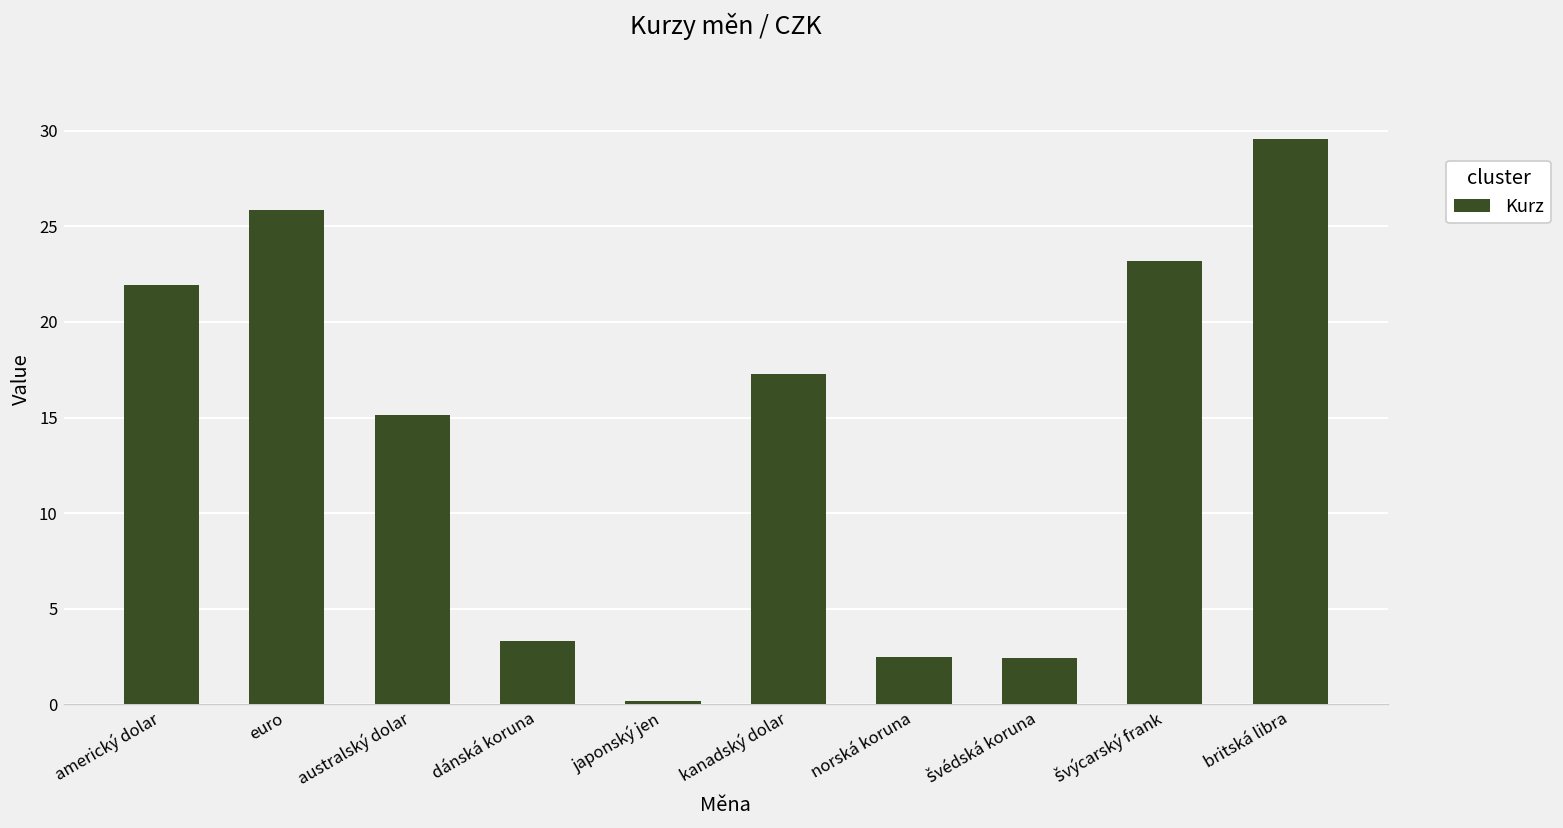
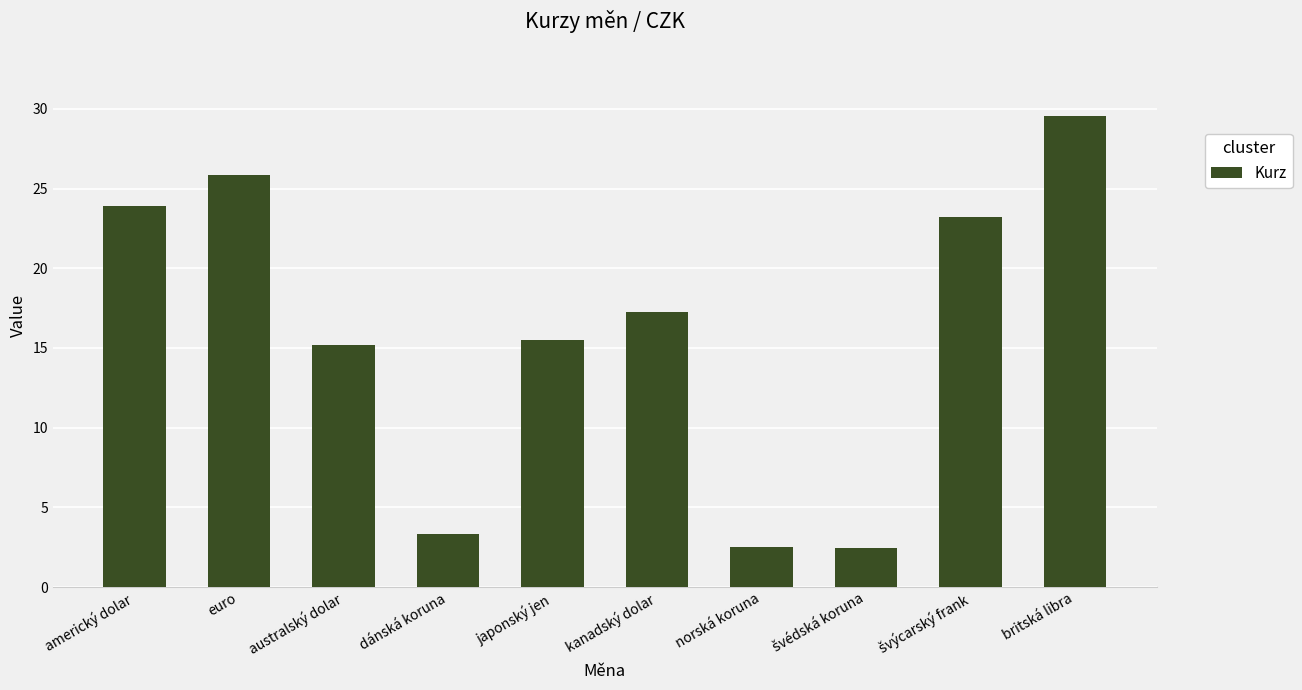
americký dolar: 22.0 -> 23.9
japonský jen: 0.2 -> 15.5
